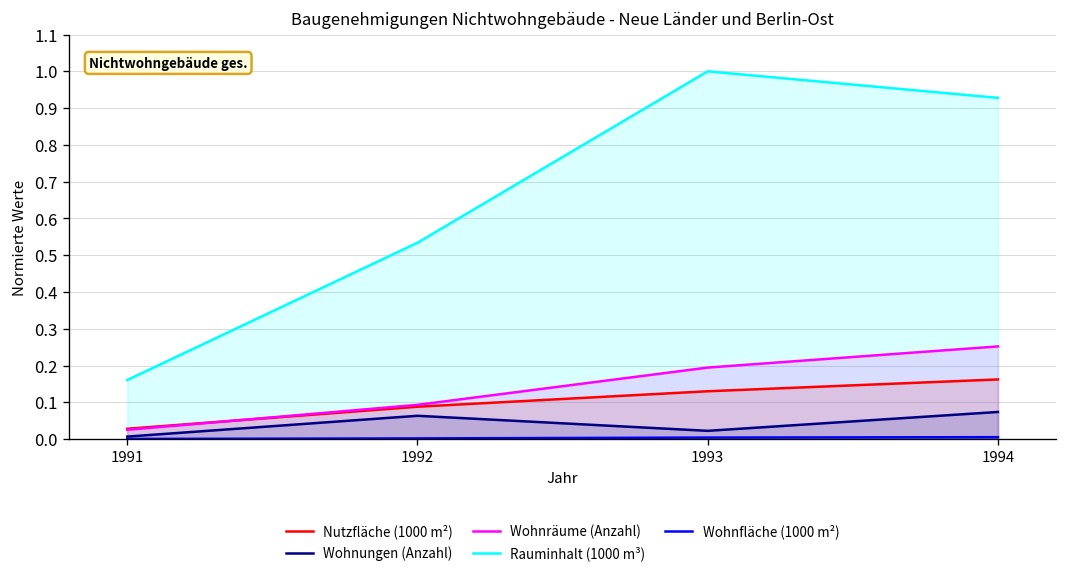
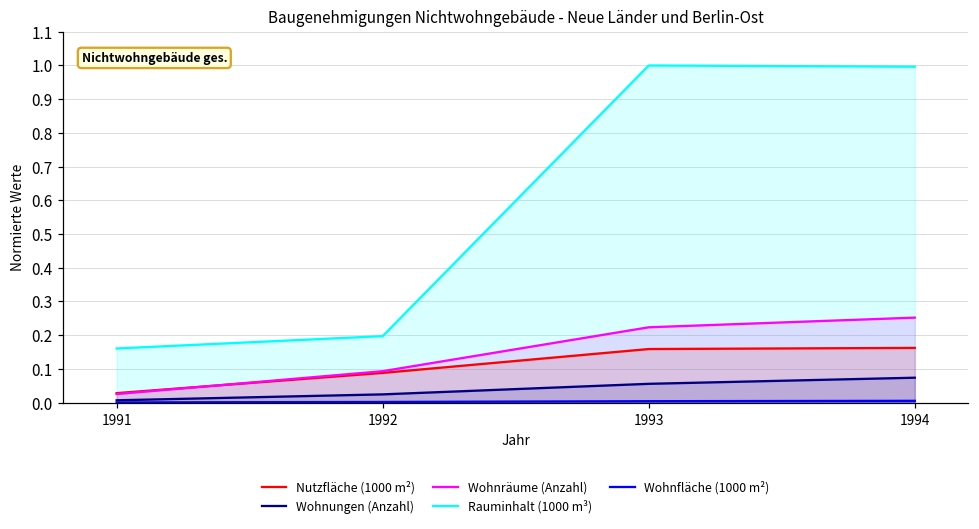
Wohnungen (Anzahl), 1992: 0.06 -> 0.02
Rauminhalt (1000 m³), 1992: 0.53 -> 0.20
Nutzfläche (1000 m²), 1993: 0.13 -> 0.16
Wohnungen (Anzahl), 1993: 0.02 -> 0.06
Wohnräume (Anzahl), 1993: 0.19 -> 0.22
Rauminhalt (1000 m³), 1994: 0.93 -> 1.00
